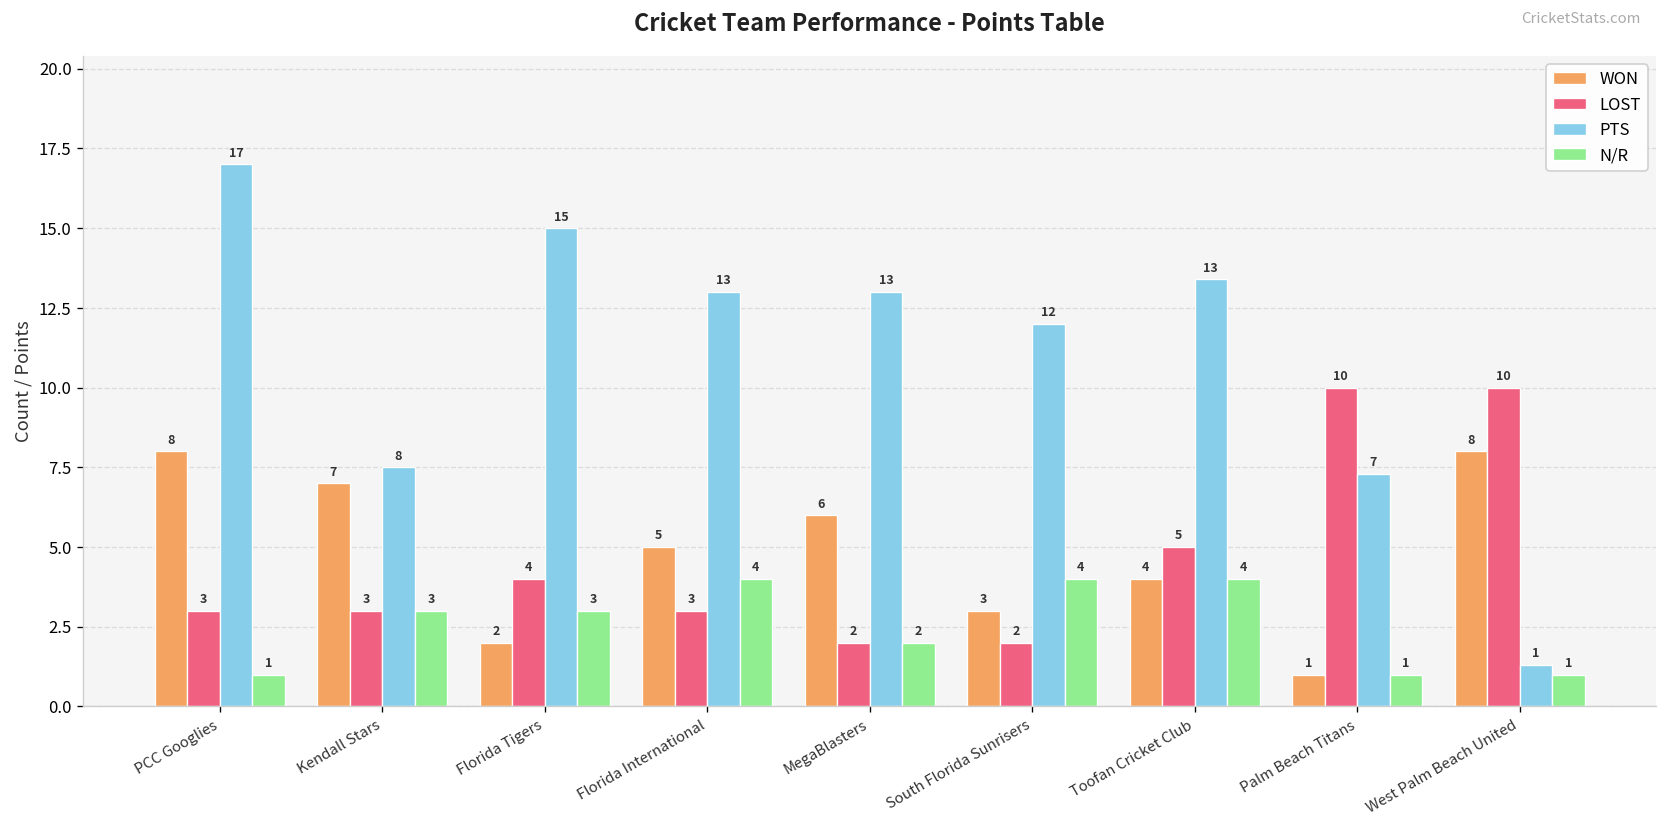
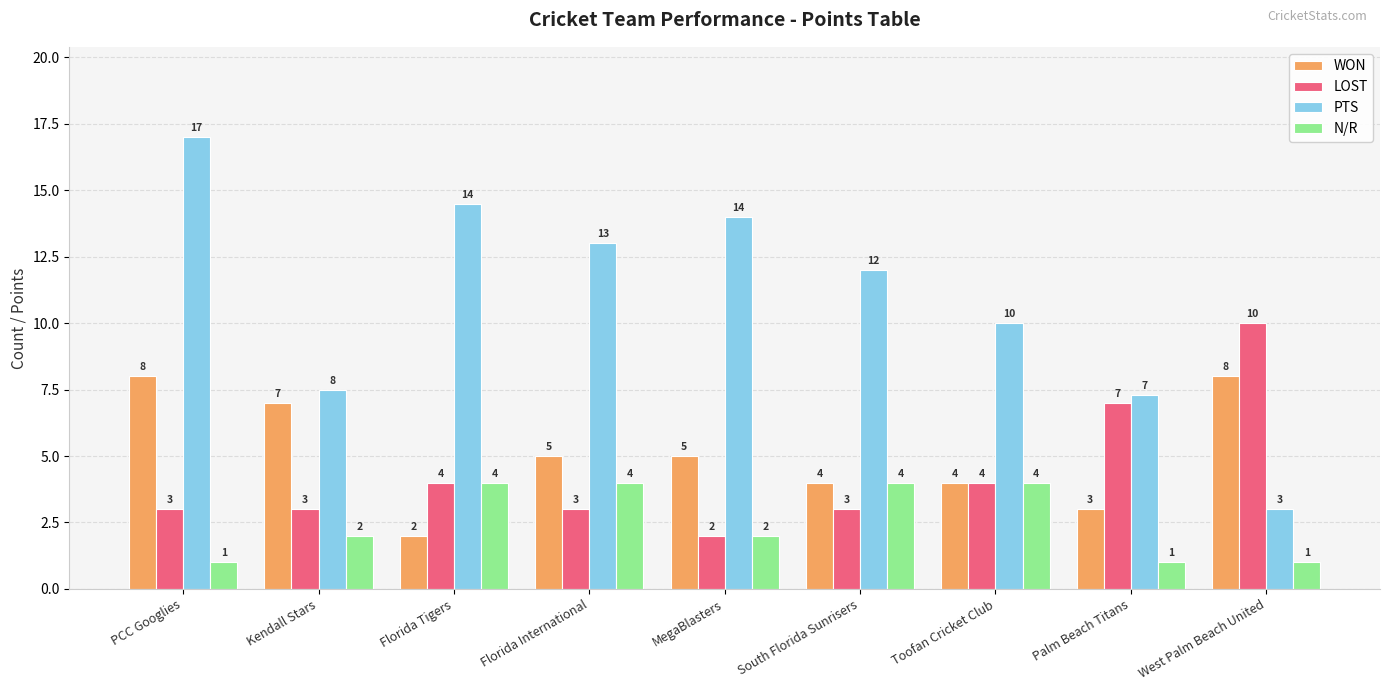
N/R, Kendall Stars: 3 -> 2
PTS, Florida Tigers: 15 -> 14
N/R, Florida Tigers: 3 -> 4
WON, MegaBlasters: 6 -> 5
PTS, MegaBlasters: 13 -> 14
WON, South Florida Sunrisers: 3 -> 4
LOST, South Florida Sunrisers: 2 -> 3
LOST, Toofan Cricket Club: 5 -> 4
PTS, Toofan Cricket Club: 13 -> 10
WON, Palm Beach Titans: 1 -> 3
LOST, Palm Beach Titans: 10 -> 7
PTS, West Palm Beach United: 1 -> 3
